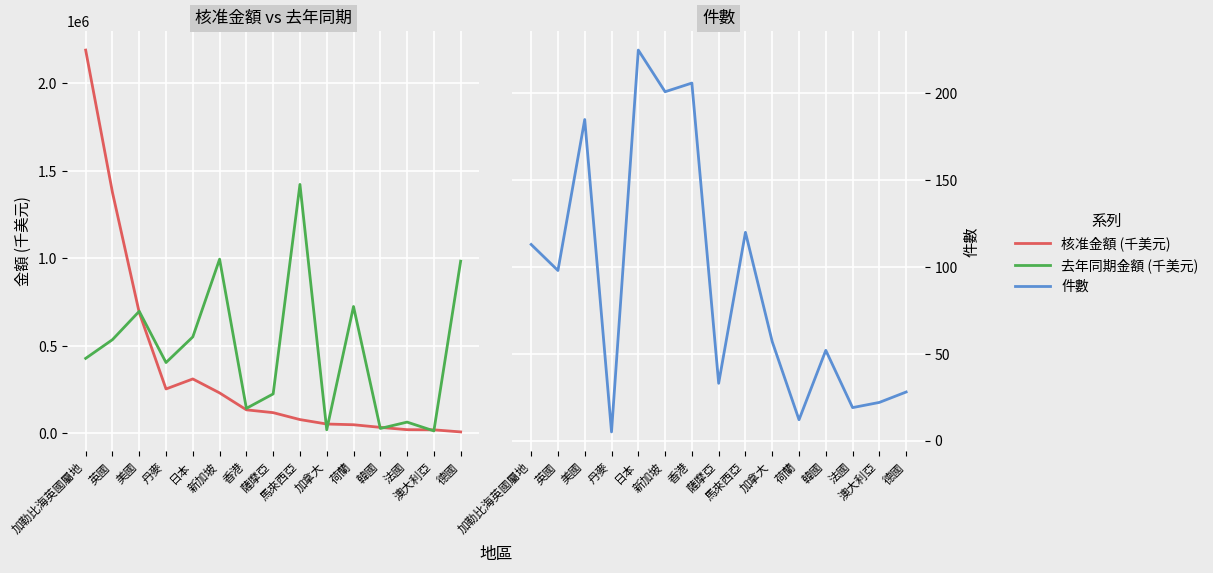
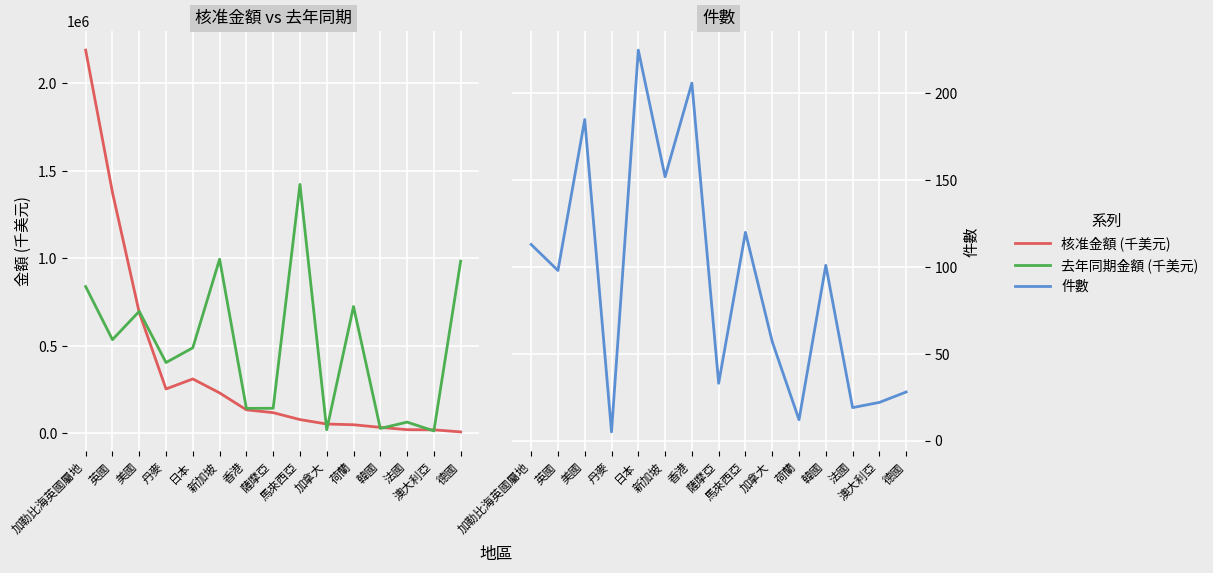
核准金額 vs 去年同期, 去年同期金額 (千美元), 加勒比海英國屬地: 430000 -> 840000
核准金額 vs 去年同期, 去年同期金額 (千美元), 日本: 550000 -> 490000
核准金額 vs 去年同期, 去年同期金額 (千美元), 薩摩亞: 220000 -> 140000
件數, 新加坡: 201 -> 152
件數, 韓國: 52 -> 101
